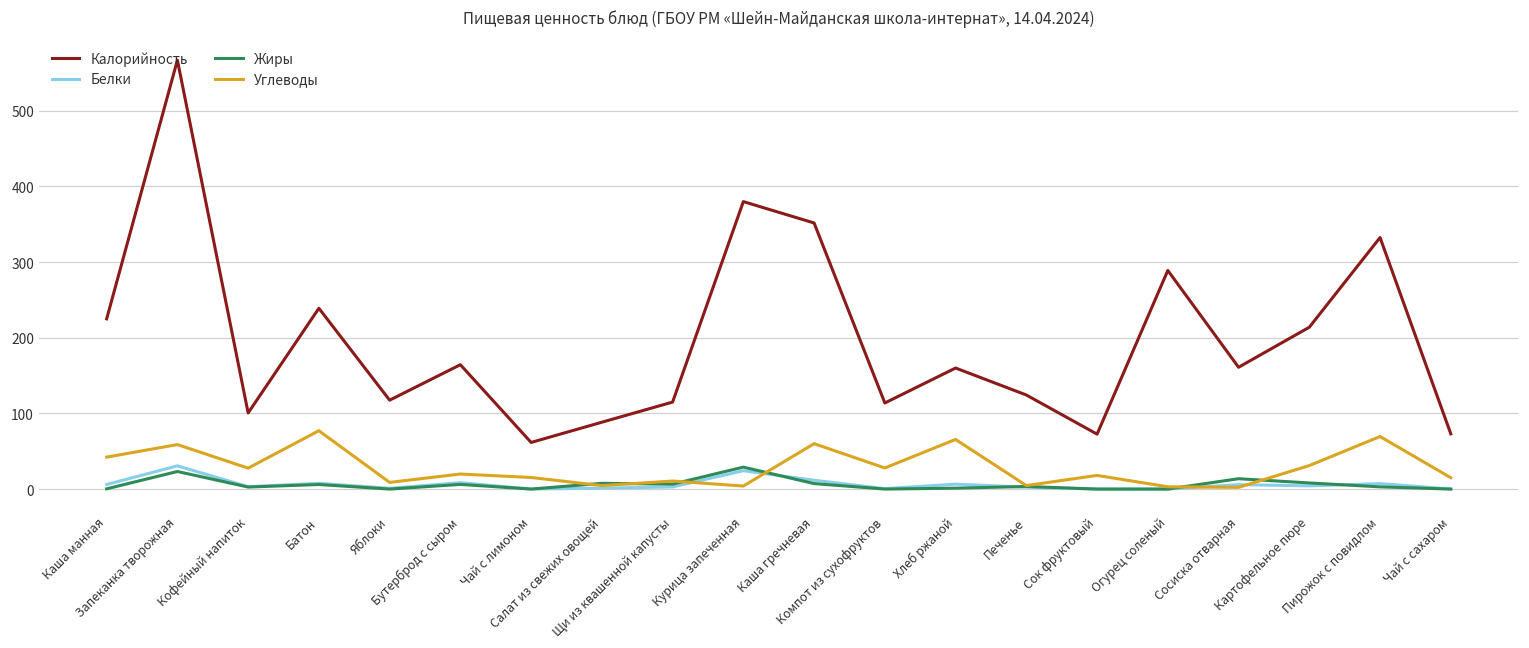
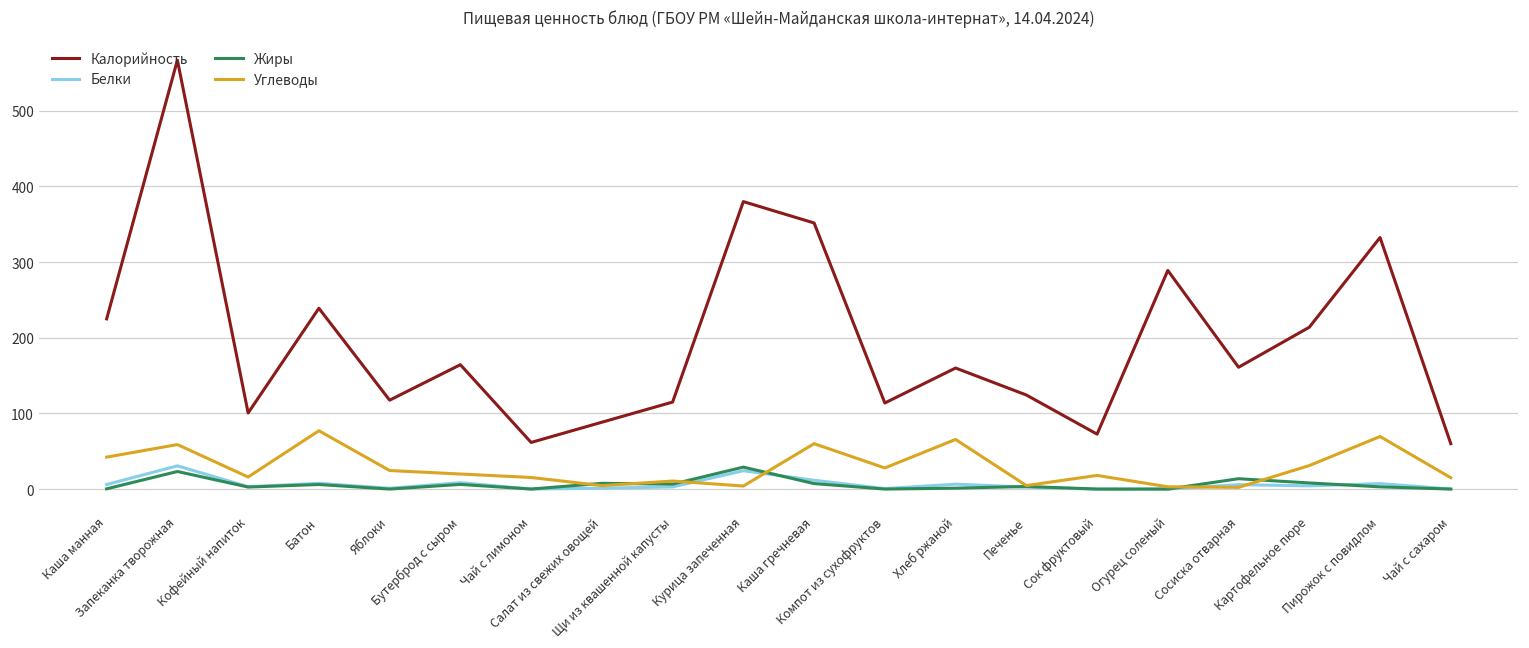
Углеводы, Кофейный напиток: 30 -> 20
Углеводы, Яблоки: 10 -> 20
Калорийность, Чай с сахаром: 70 -> 60
